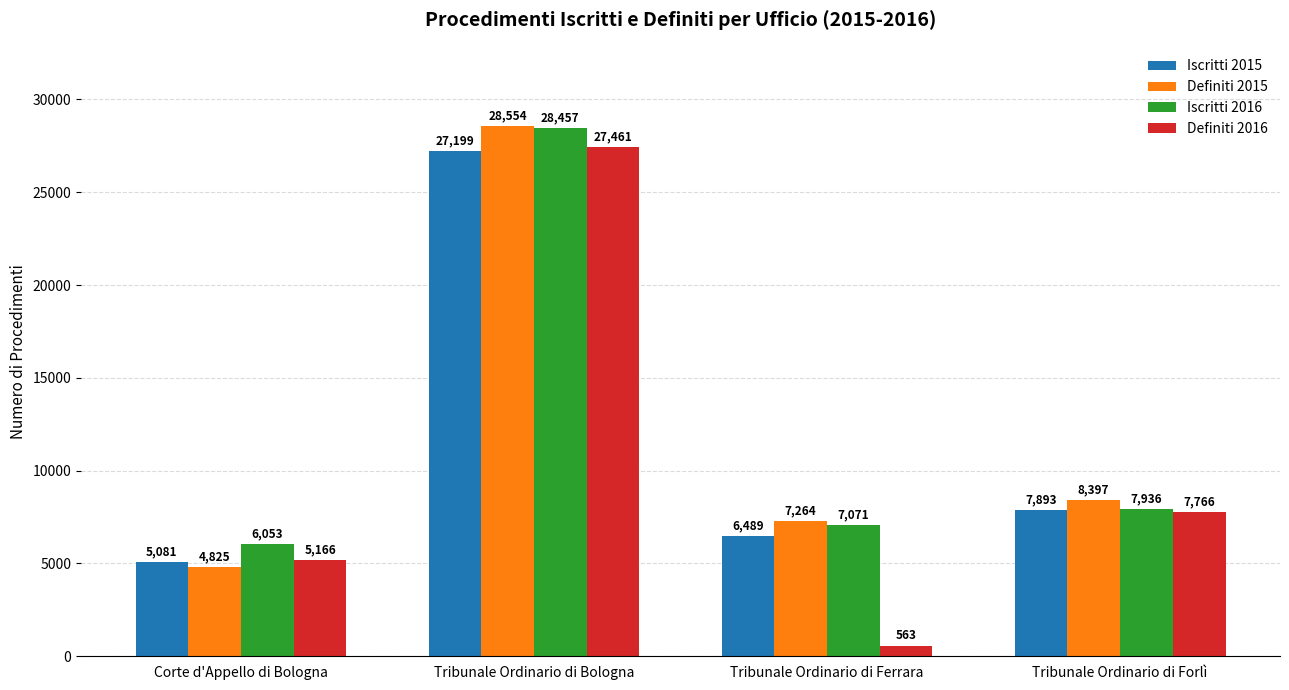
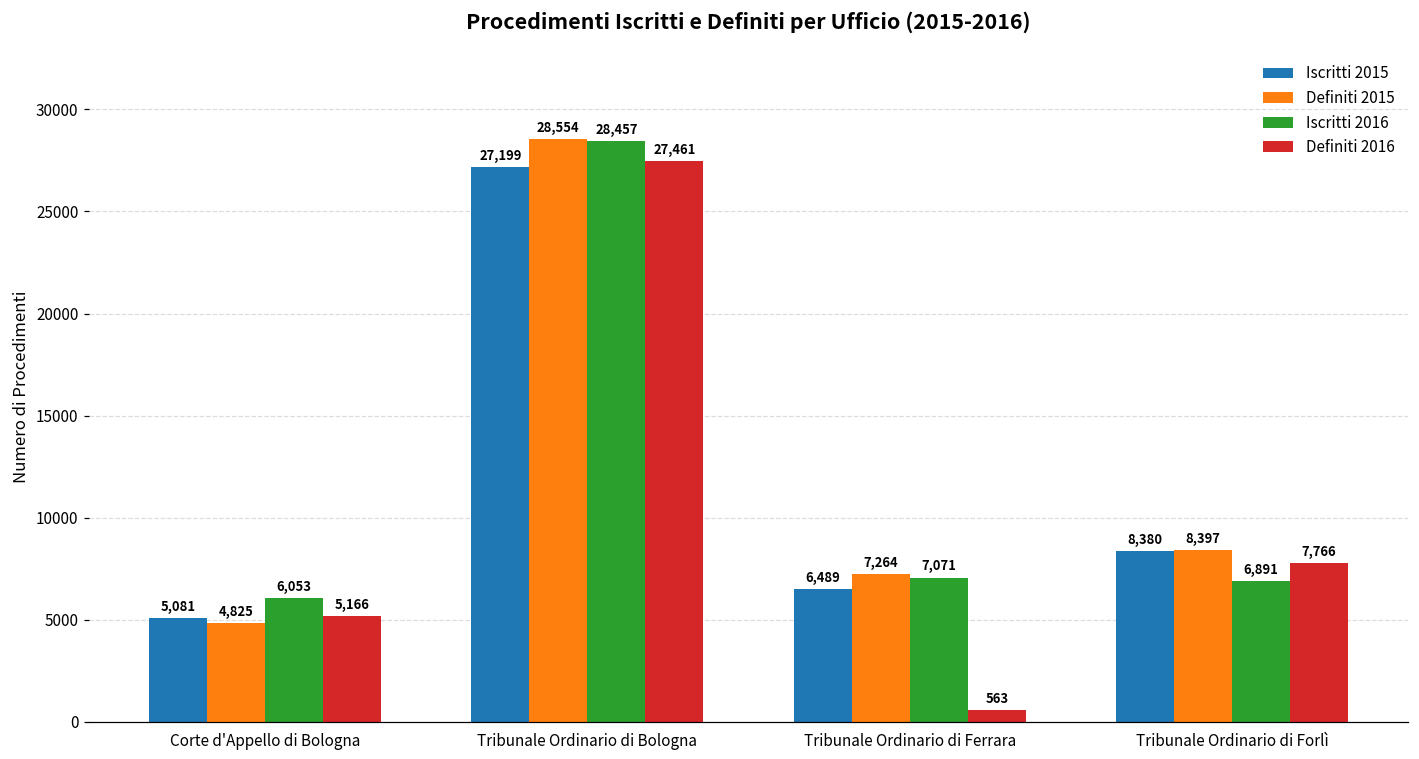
Iscritti 2015, Tribunale Ordinario di Forlì: 7,893 -> 8,380
Iscritti 2016, Tribunale Ordinario di Forlì: 7,936 -> 6,891
